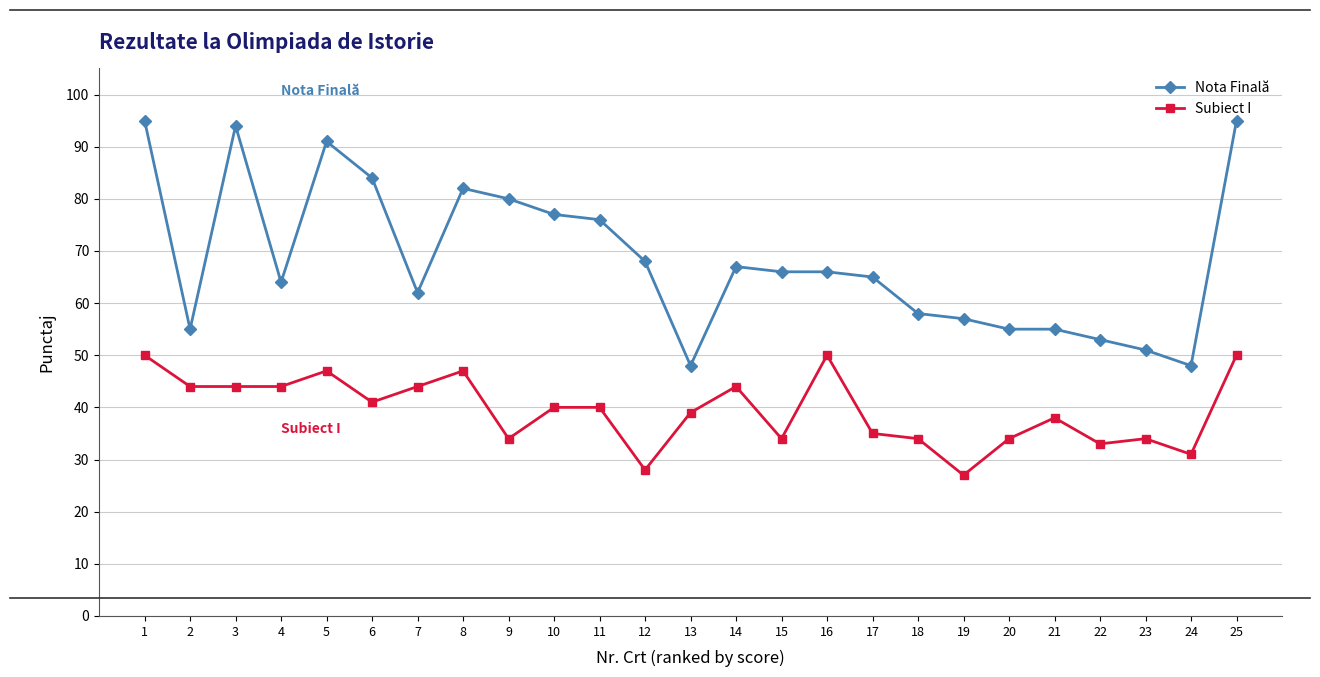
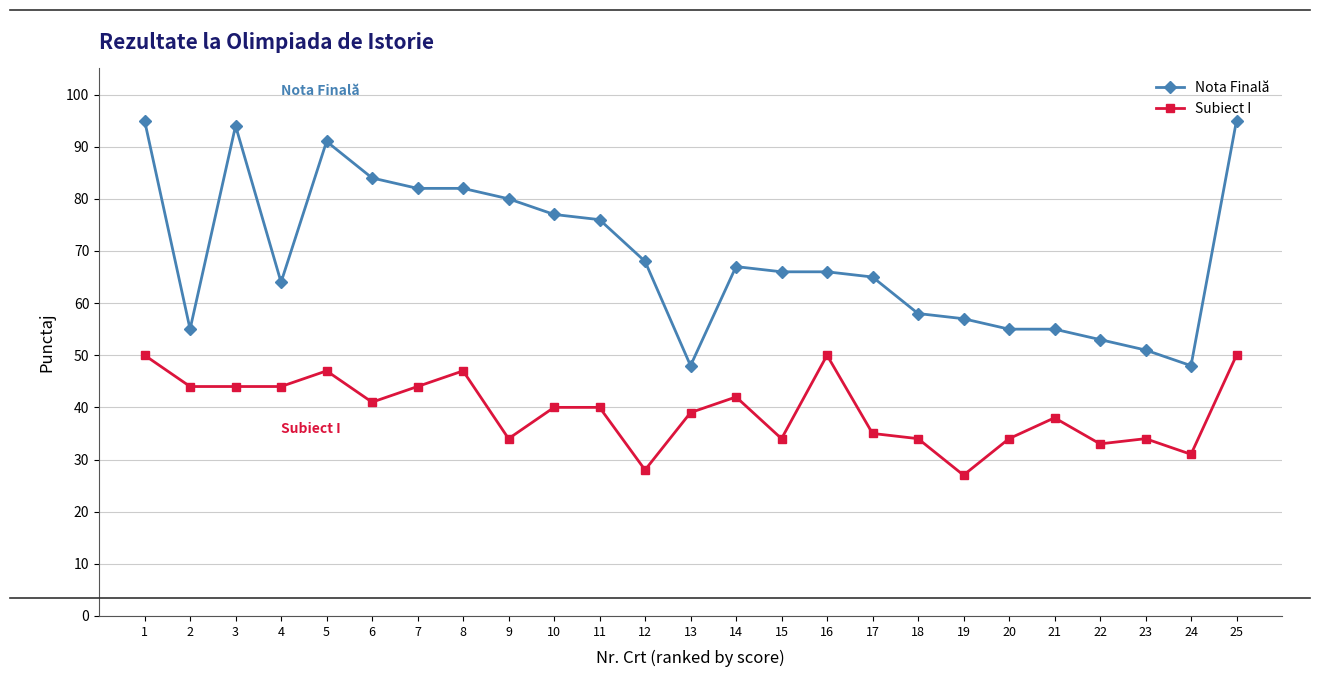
Nota Finală, 7: 62 -> 82
Subiect I, 14: 44 -> 42
